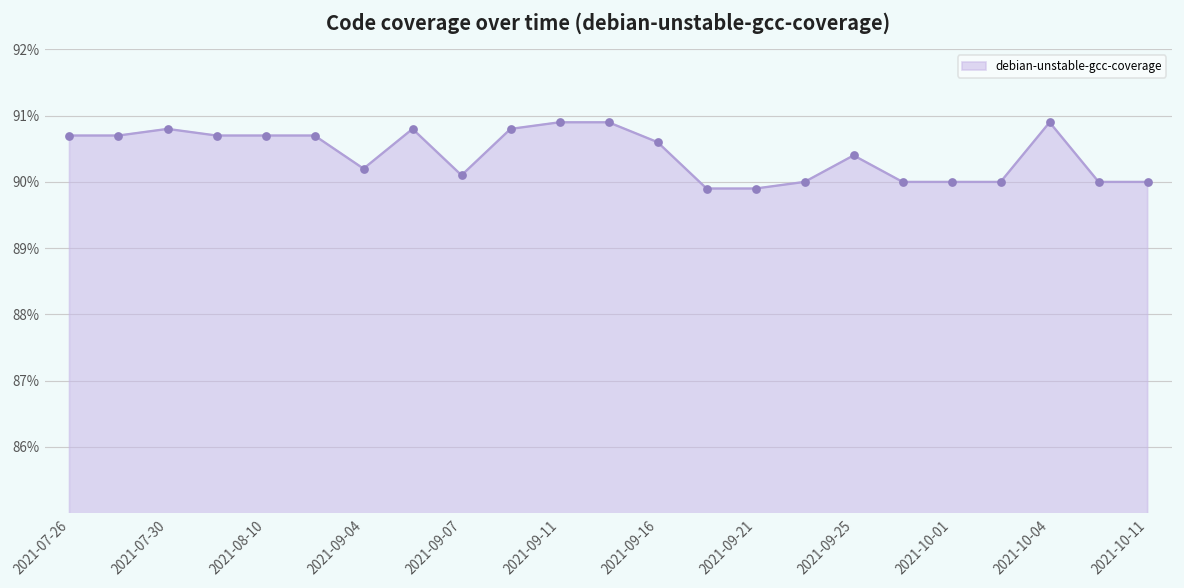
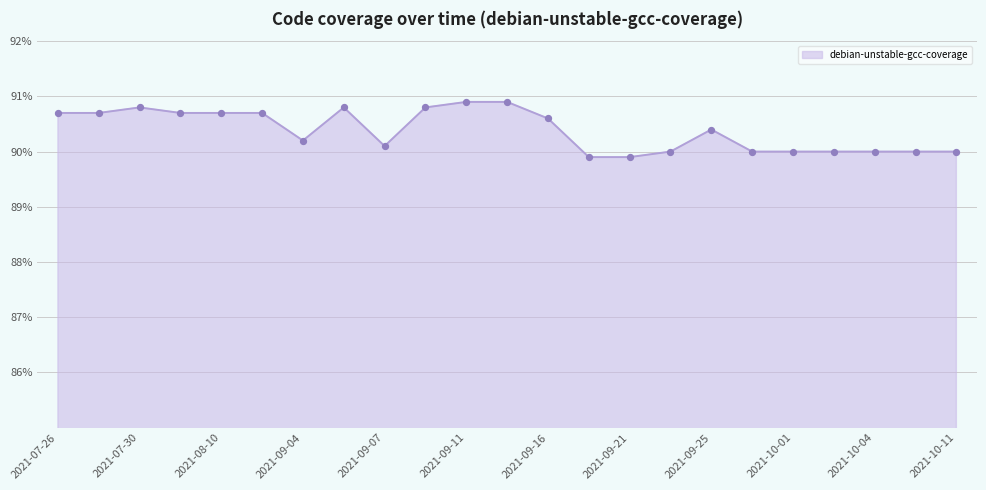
2021-10-04: 90.9% -> 90.0%
